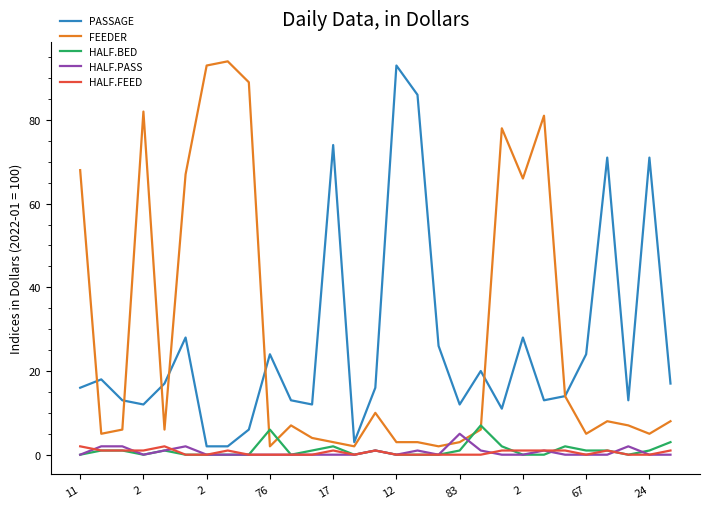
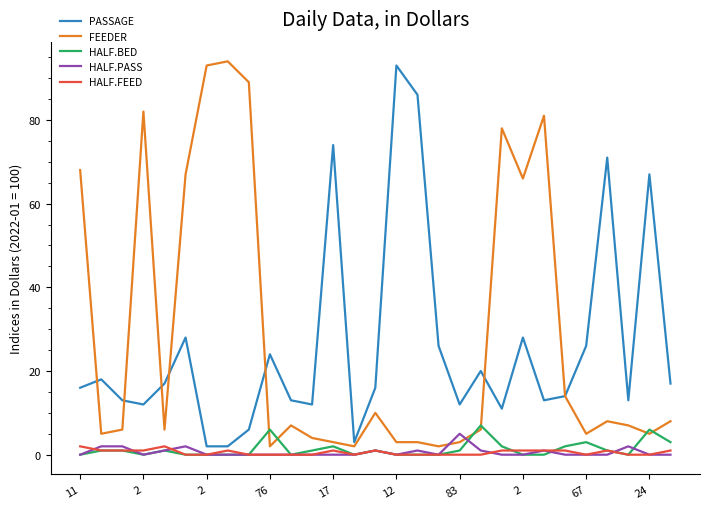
PASSAGE, 67: 24 -> 26
HALF.BED, 67: 1 -> 3
PASSAGE, 24: 71 -> 67
HALF.BED, 24: 1 -> 6
